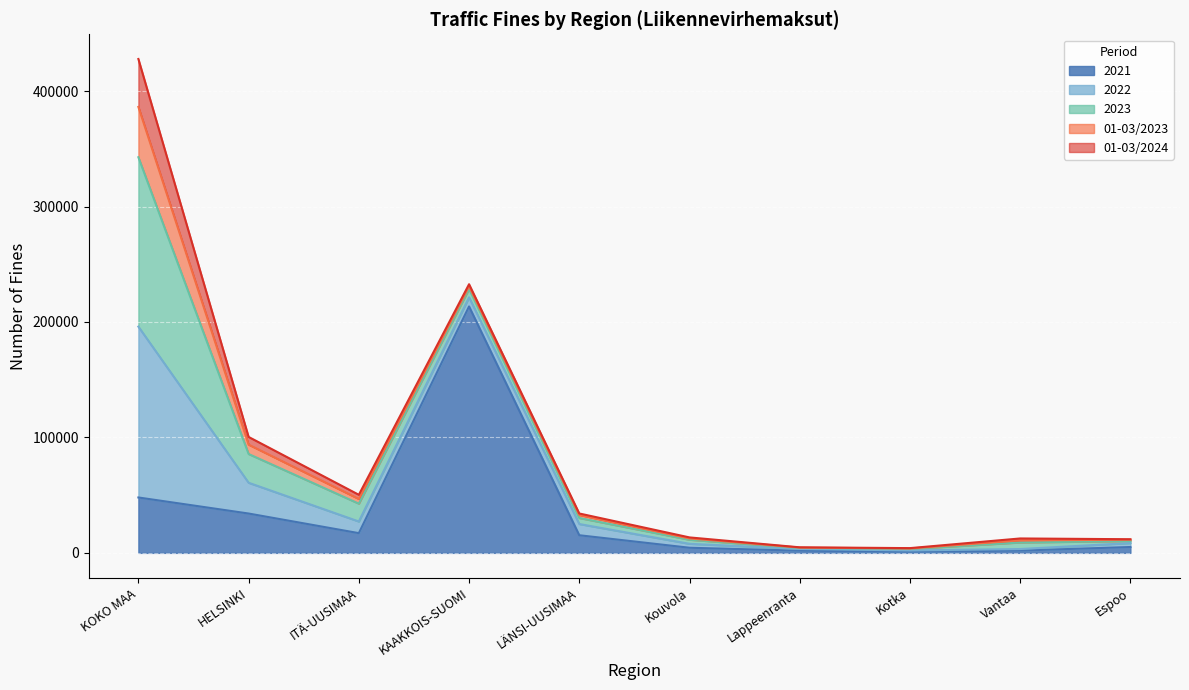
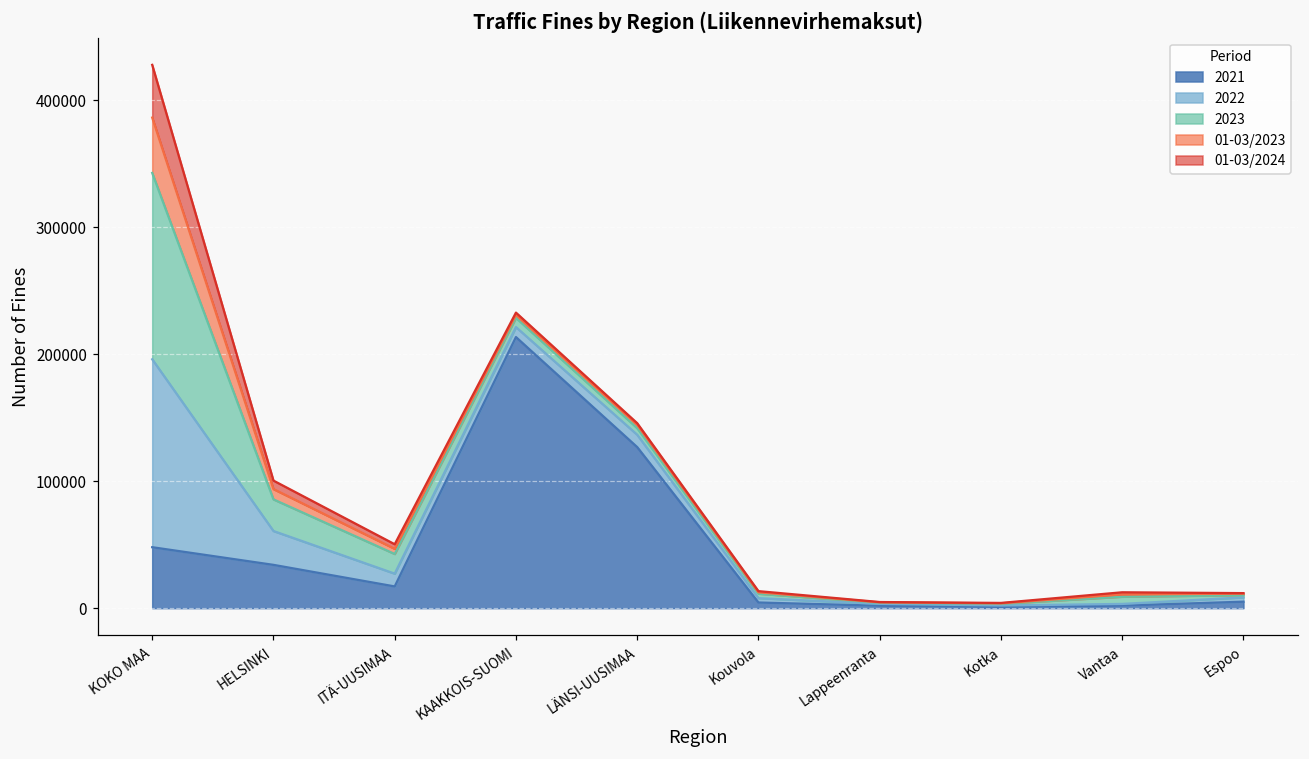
2021, LÄNSI-UUSIMAA: 15000 -> 127000
